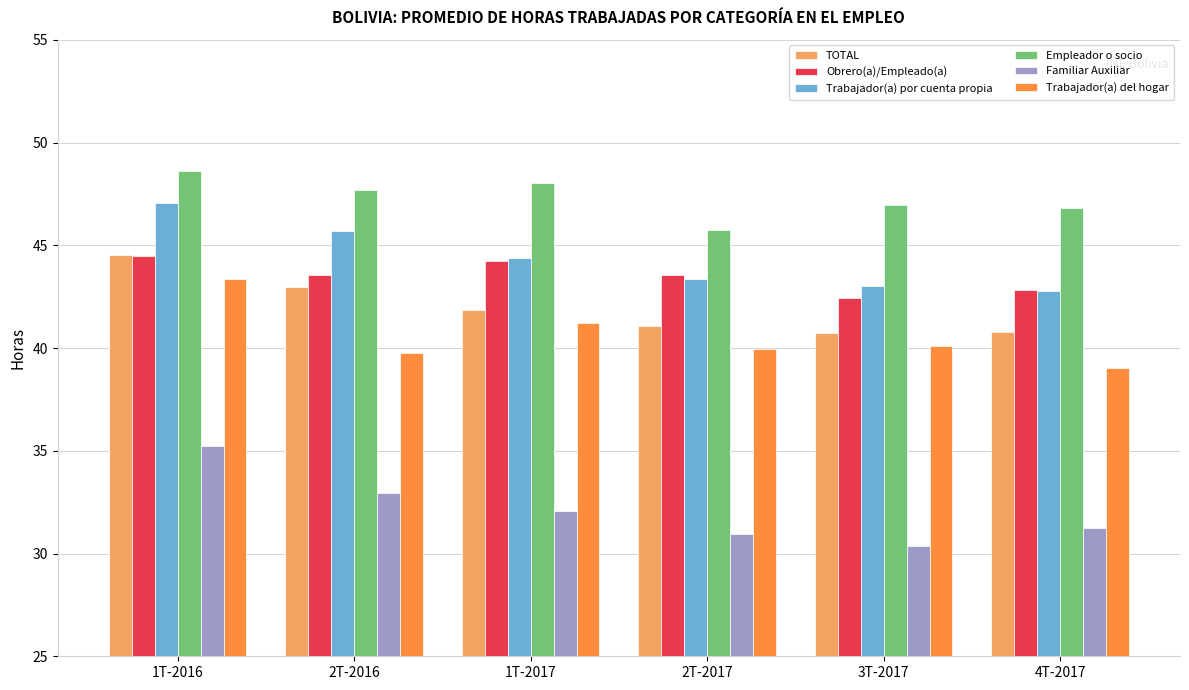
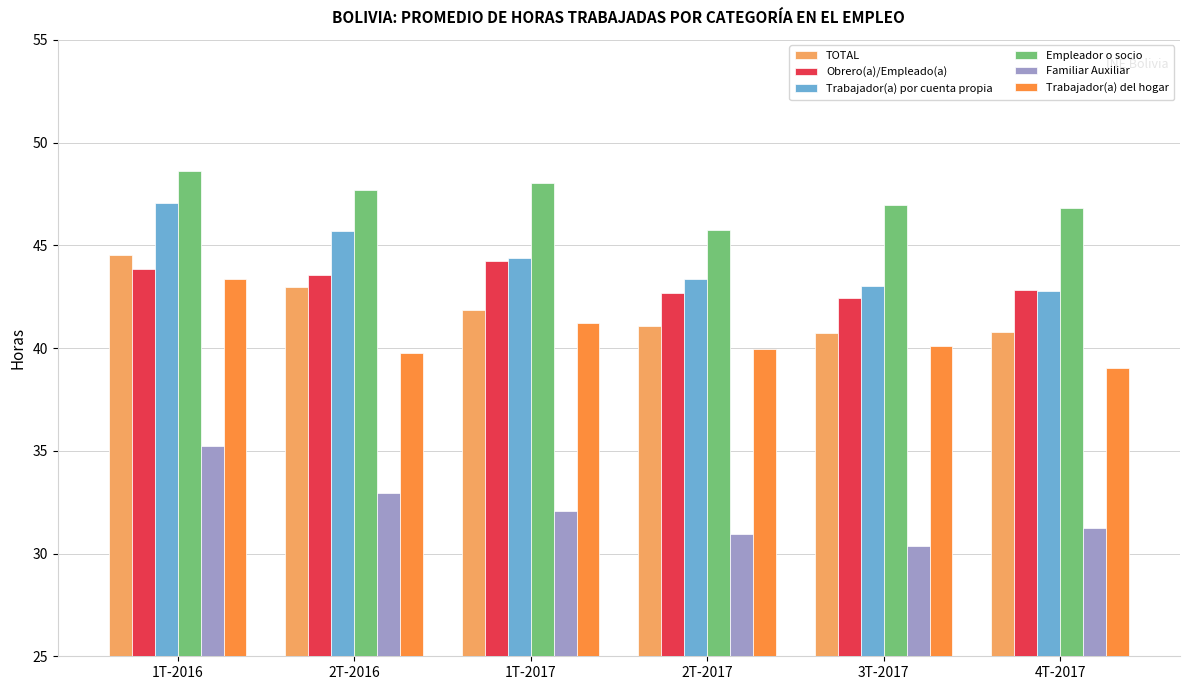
Obrero(a)/Empleado(a), 1T-2016: 44.5 -> 43.9
Obrero(a)/Empleado(a), 2T-2017: 43.6 -> 42.7
